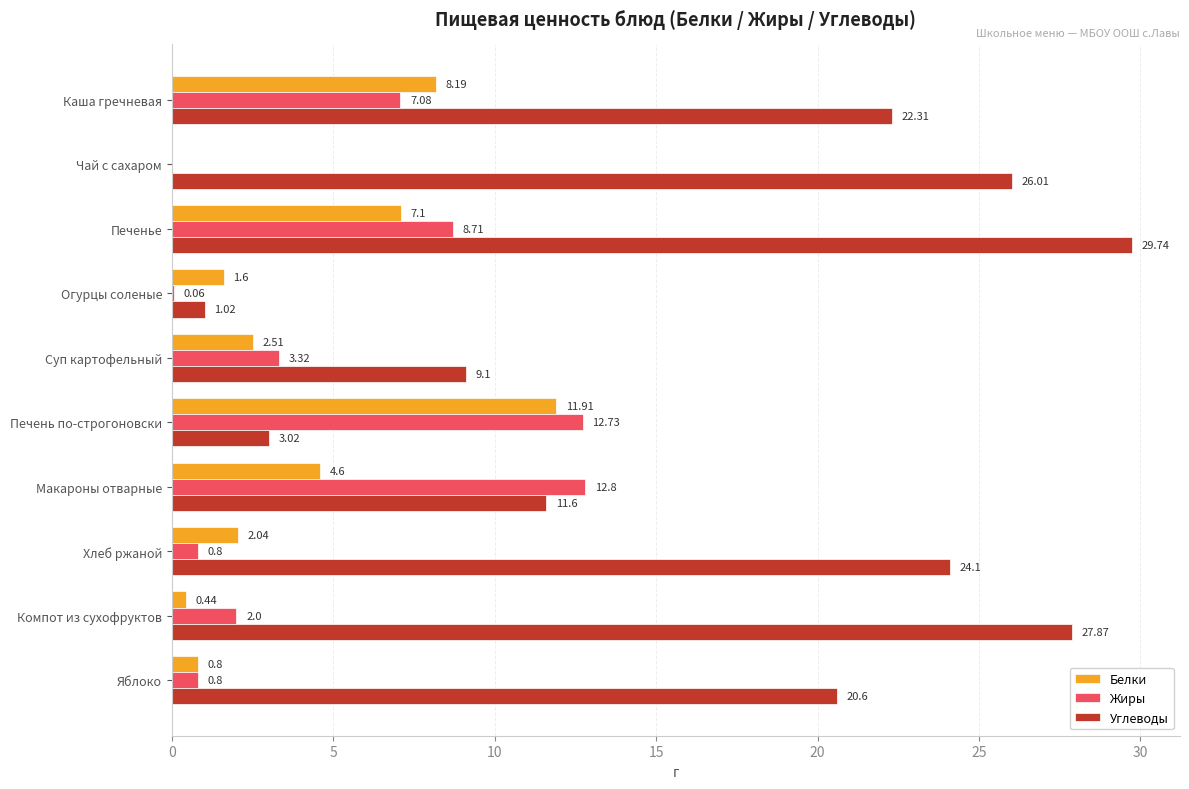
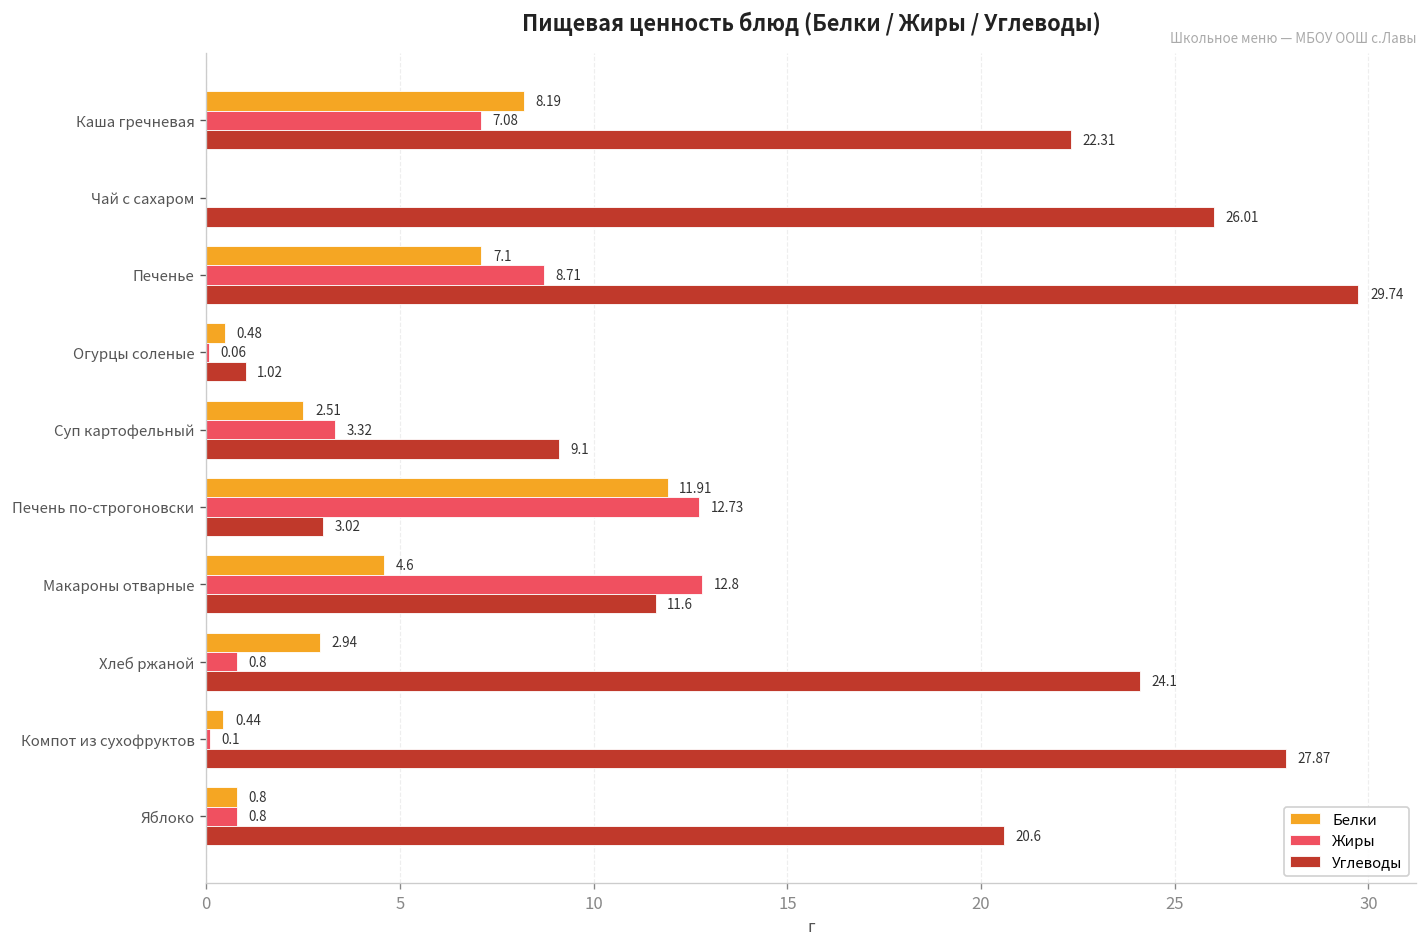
Белки, Огурцы соленые: 1.6 -> 0.48
Белки, Хлеб ржаной: 2.04 -> 2.94
Жиры, Компот из сухофруктов: 2.0 -> 0.1
